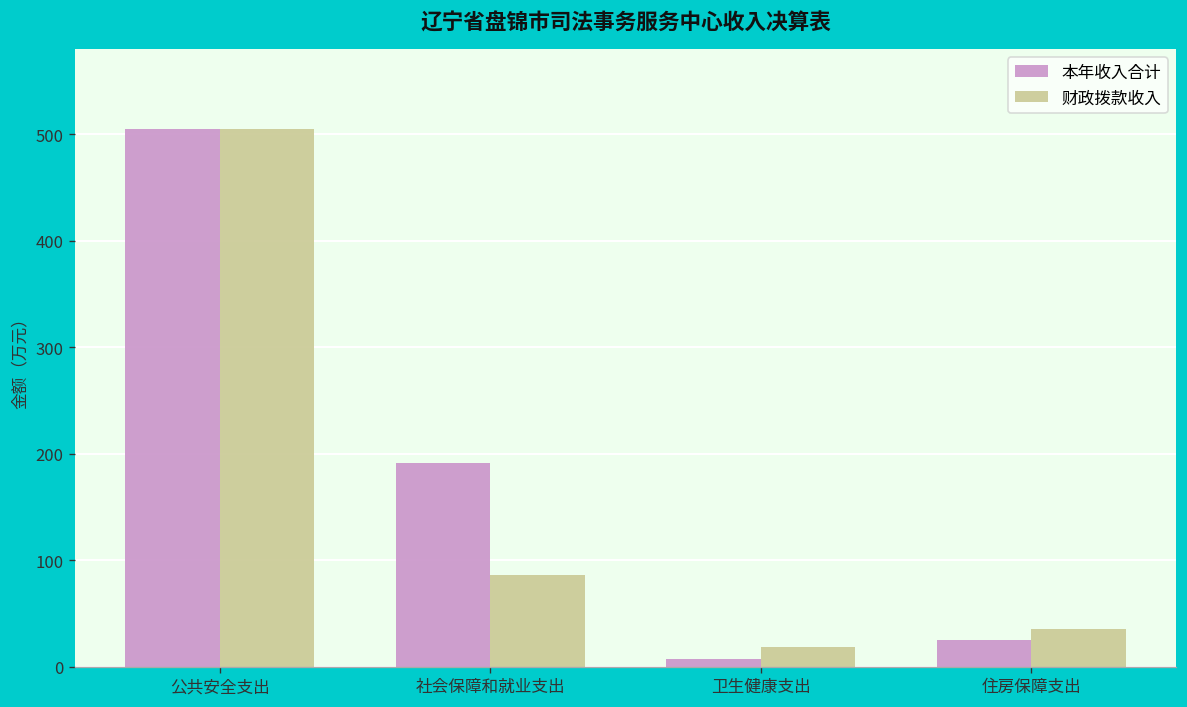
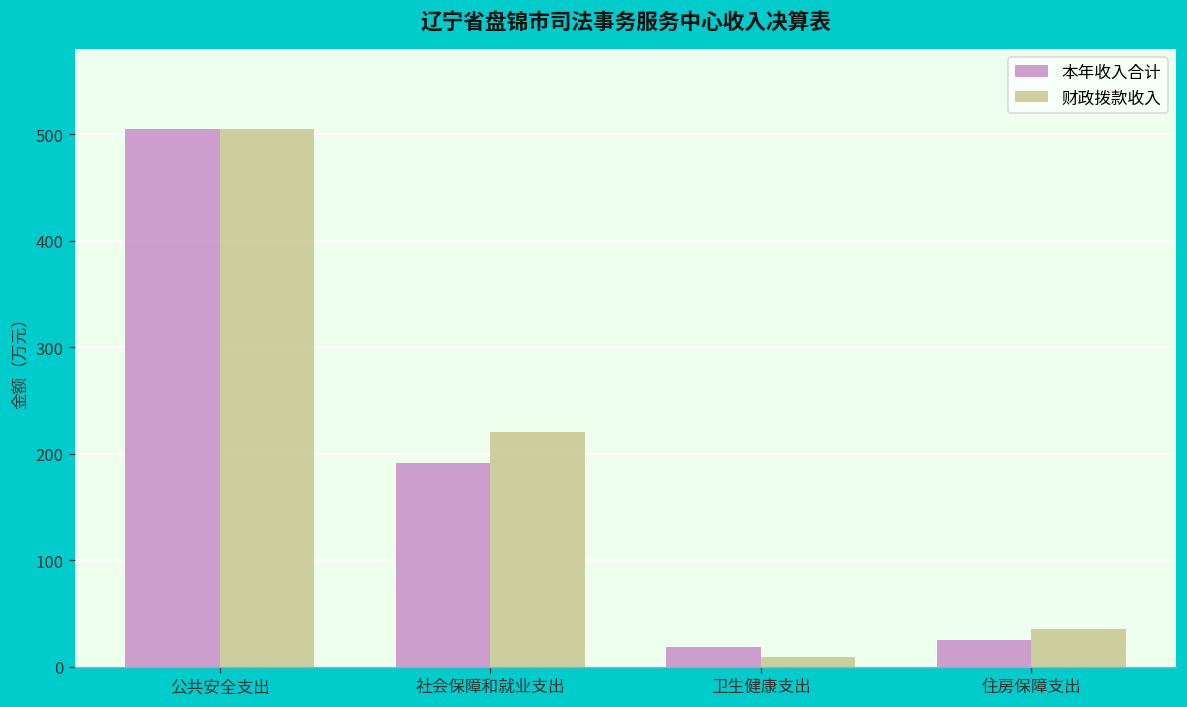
财政拨款收入, 社会保障和就业支出: 90 -> 220
本年收入合计, 卫生健康支出: 10 -> 20
财政拨款收入, 卫生健康支出: 20 -> 10
